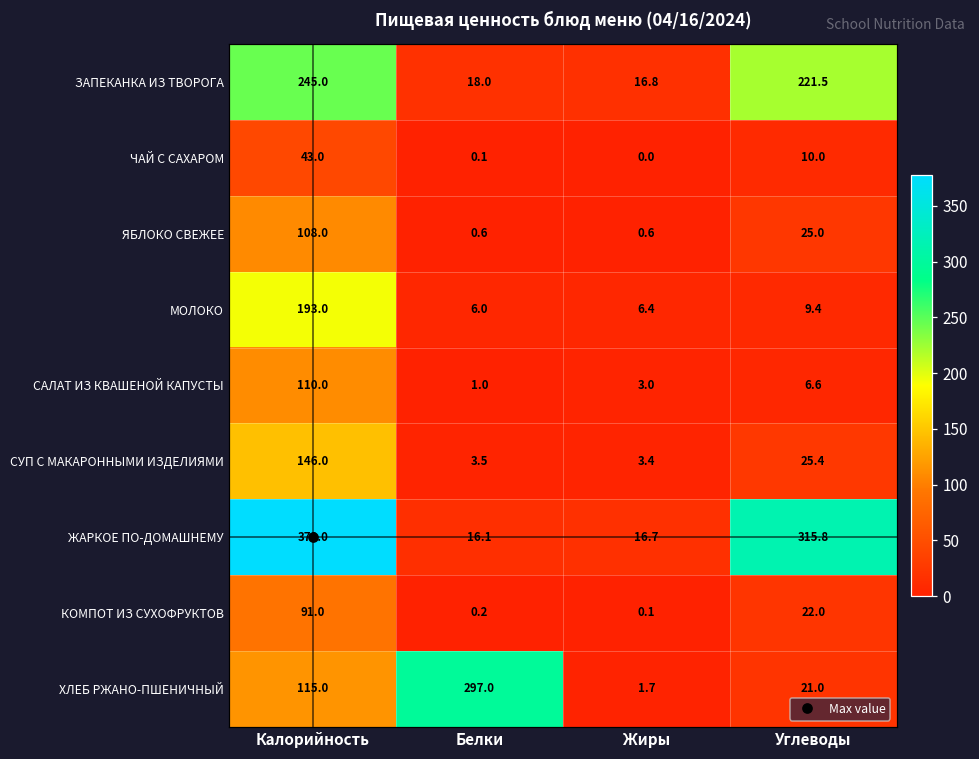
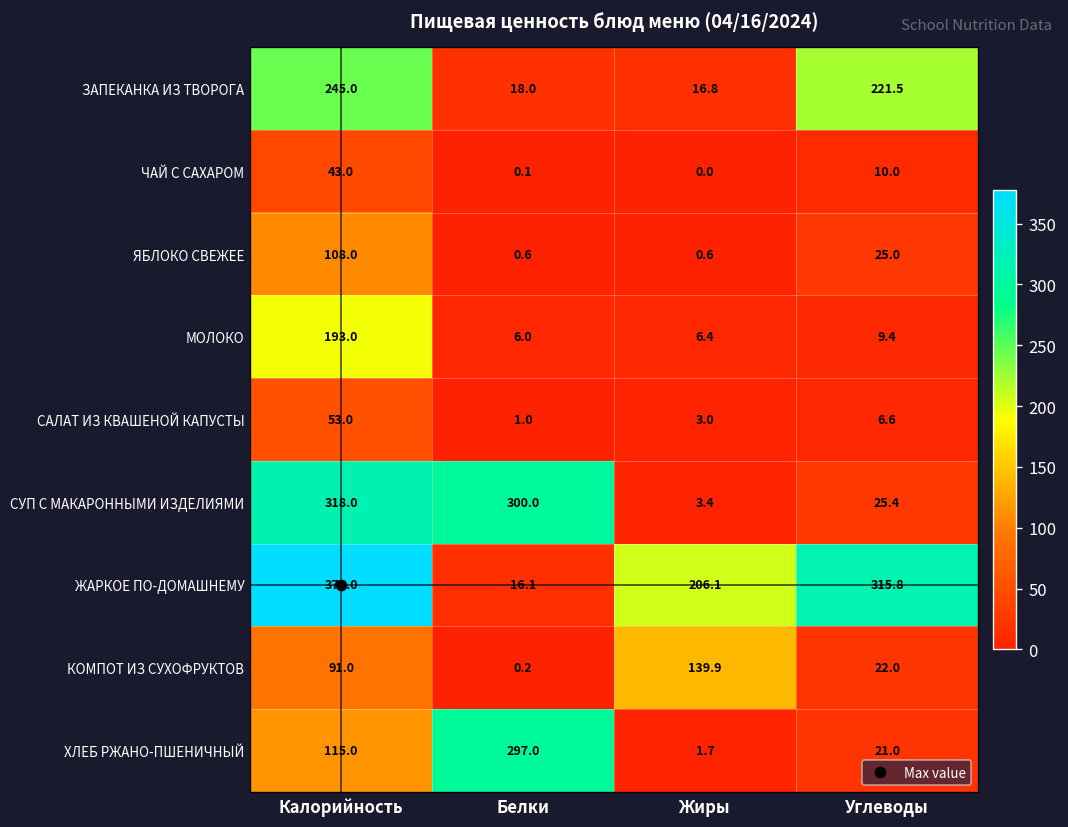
САЛАТ ИЗ КВАШЕНОЙ КАПУСТЫ, Калорийность: 110.0 -> 53.0
СУП С МАКАРОННЫМИ ИЗДЕЛИЯМИ, Калорийность: 146.0 -> 318.0
СУП С МАКАРОННЫМИ ИЗДЕЛИЯМИ, Белки: 3.5 -> 300.0
ЖАРКОЕ ПО-ДОМАШНЕМУ, Жиры: 16.7 -> 206.1
КОМПОТ ИЗ СУХОФРУКТОВ, Жиры: 0.1 -> 139.9
